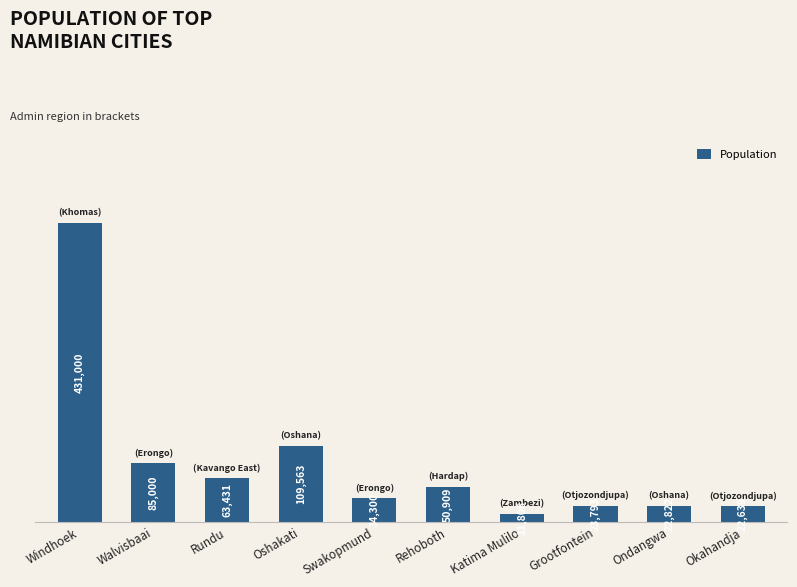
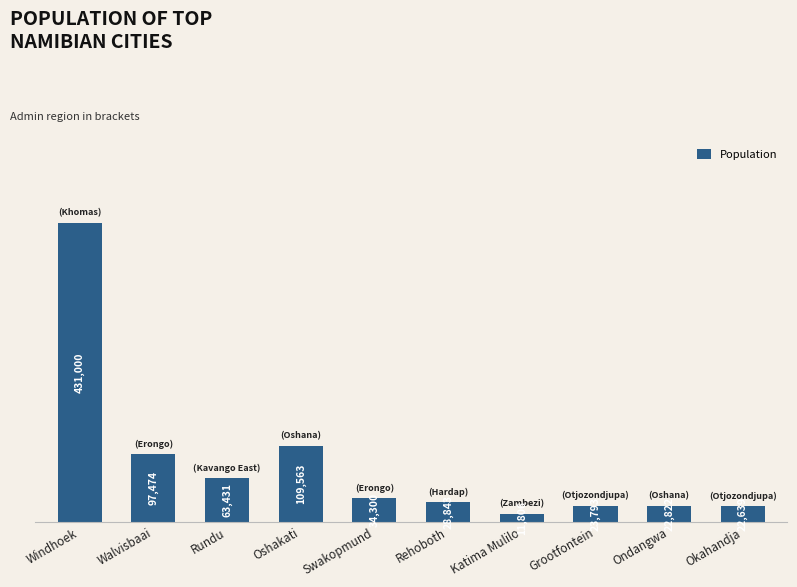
Walvisbaai: 85,000 -> 97,474
Rehoboth: 50,909 -> 28,843
